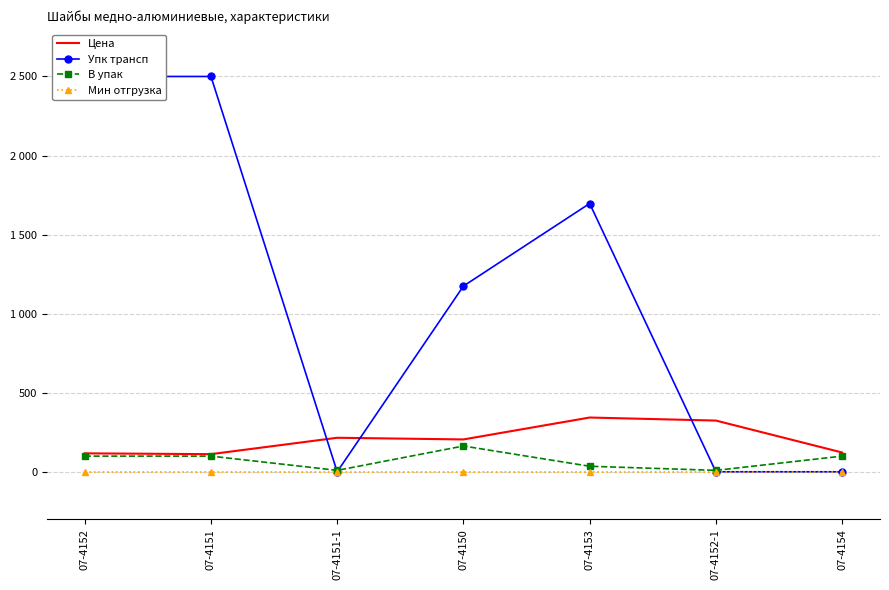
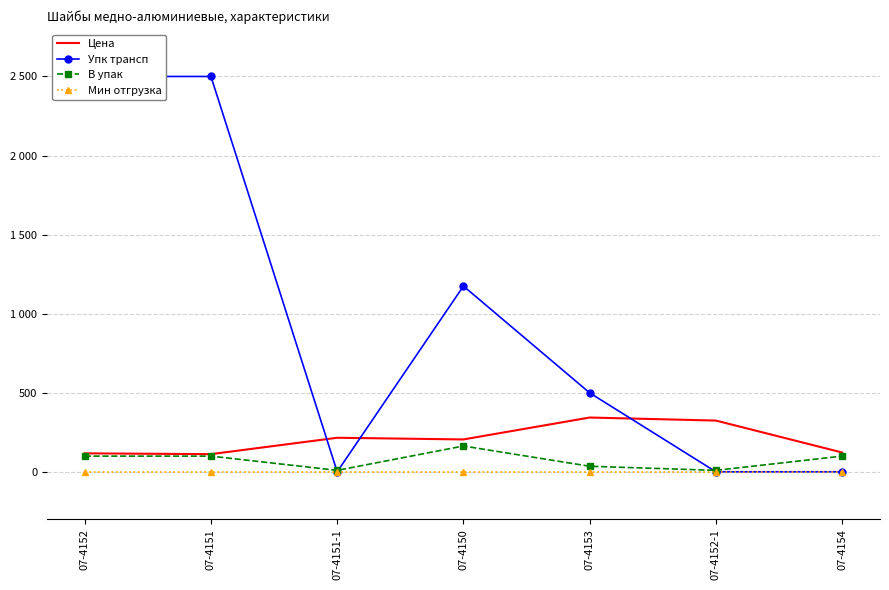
Упк трансп, 07-4153: 1700 -> 500
